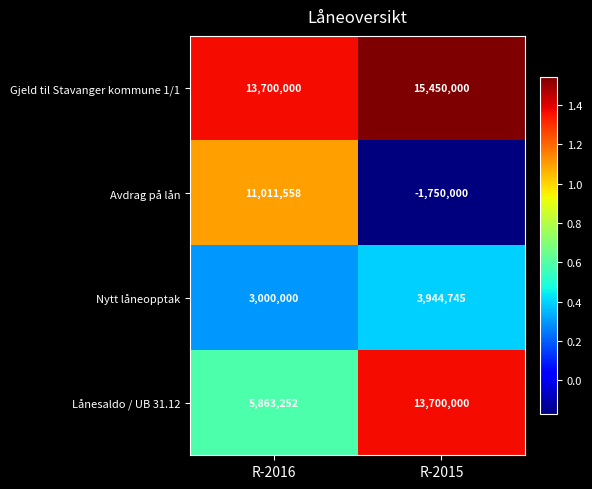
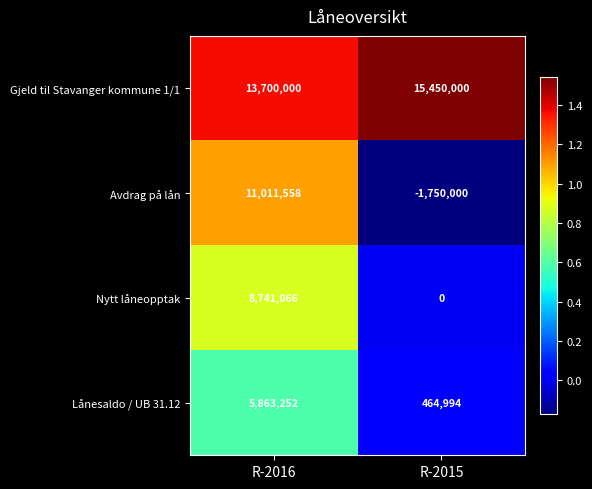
Nytt låneopptak, R-2016: 3,000,000 -> 8,741,066
Nytt låneopptak, R-2015: 3,944,745 -> 0
Lånesaldo / UB 31.12, R-2015: 13,700,000 -> 464,994
